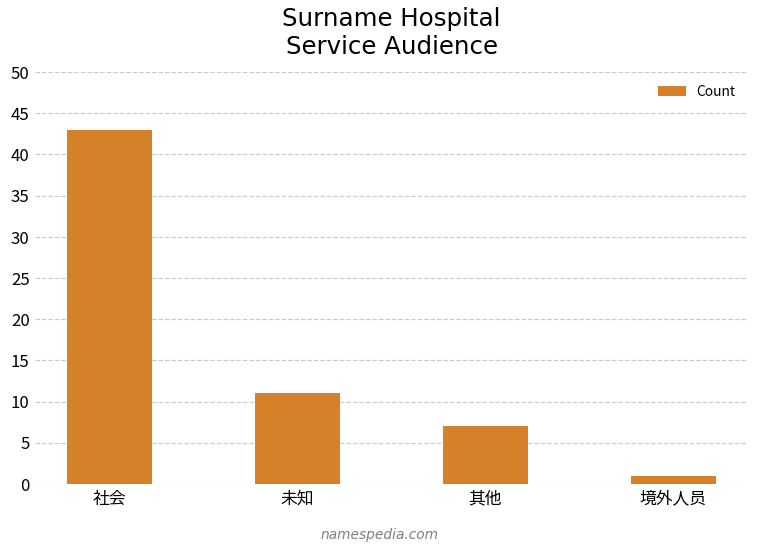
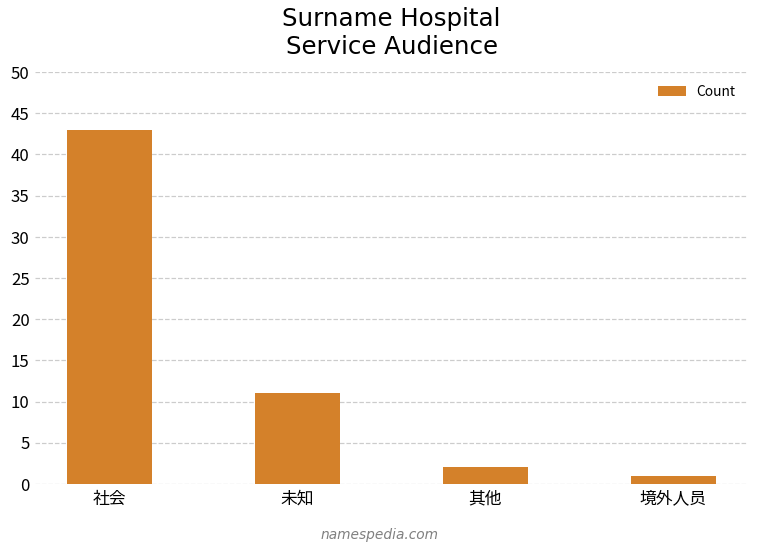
其他: 7 -> 2
